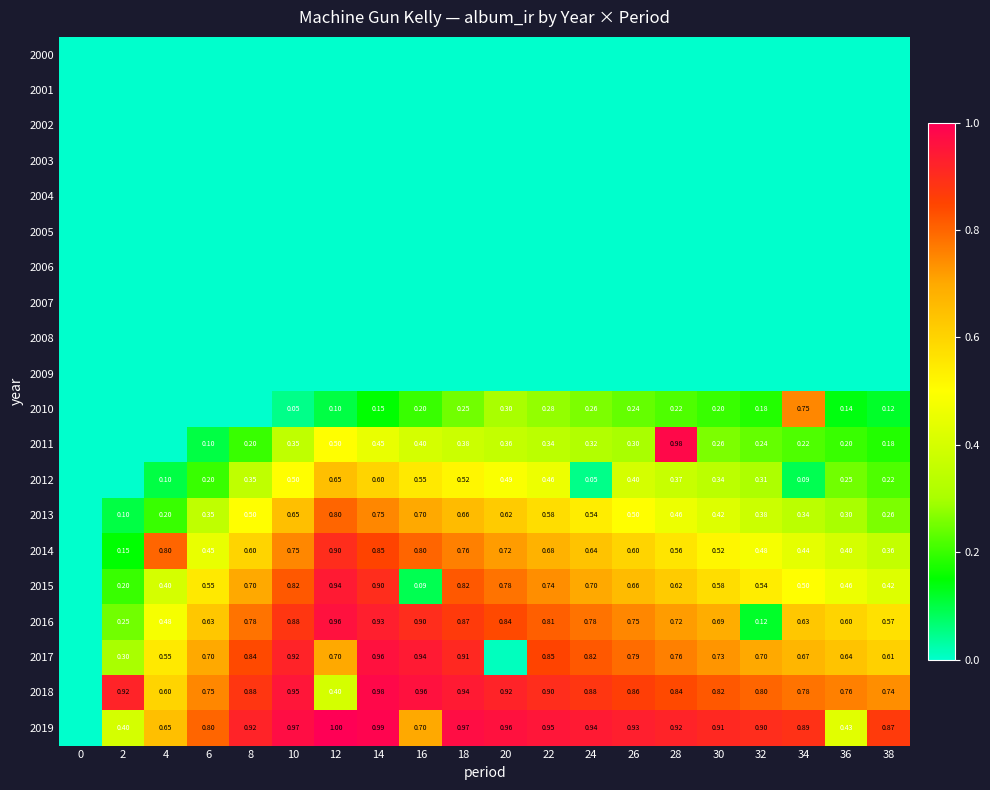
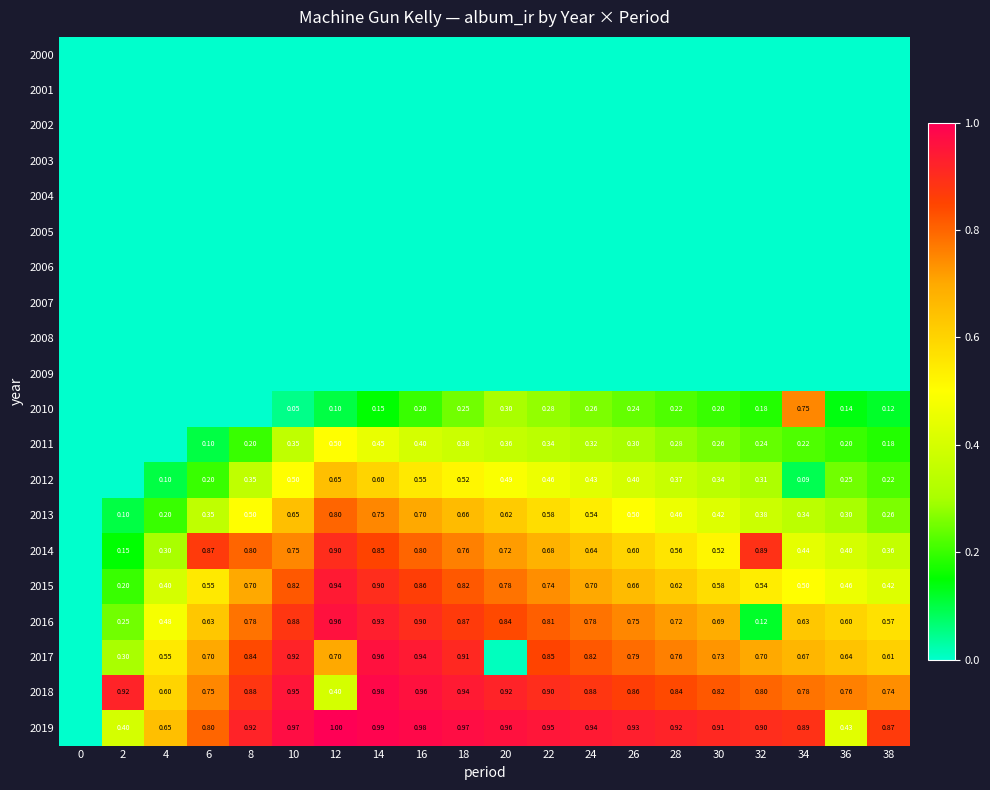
2011, 28: 0.98 -> 0.28
2012, 24: 0.05 -> 0.43
2014, 4: 0.80 -> 0.30
2014, 6: 0.45 -> 0.87
2014, 8: 0.60 -> 0.80
2014, 32: 0.48 -> 0.89
2015, 16: 0.09 -> 0.86
2019, 16: 0.70 -> 0.98
